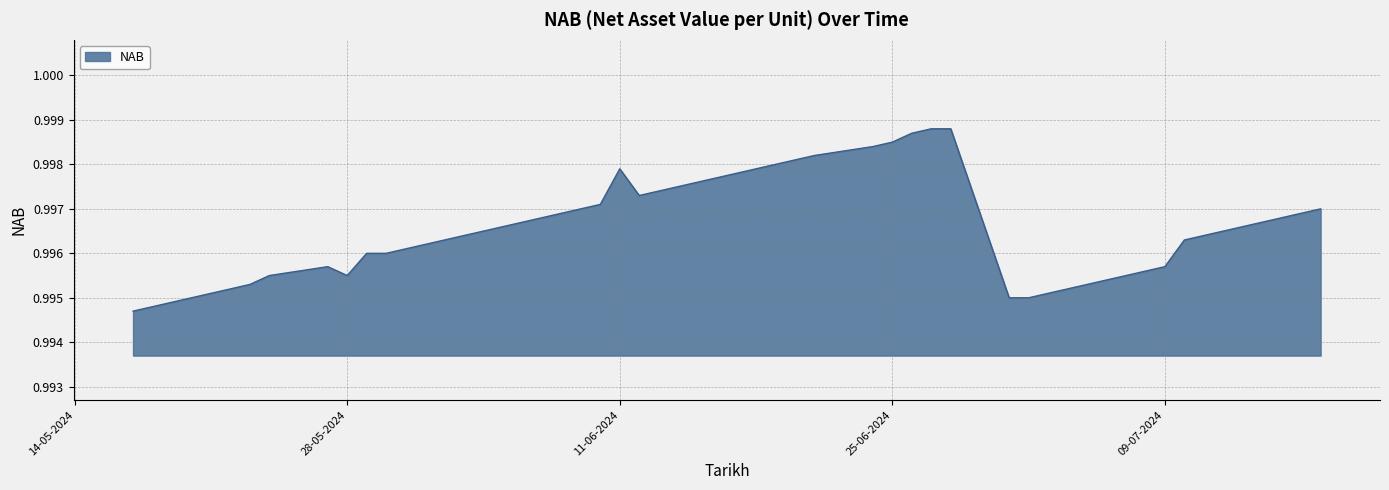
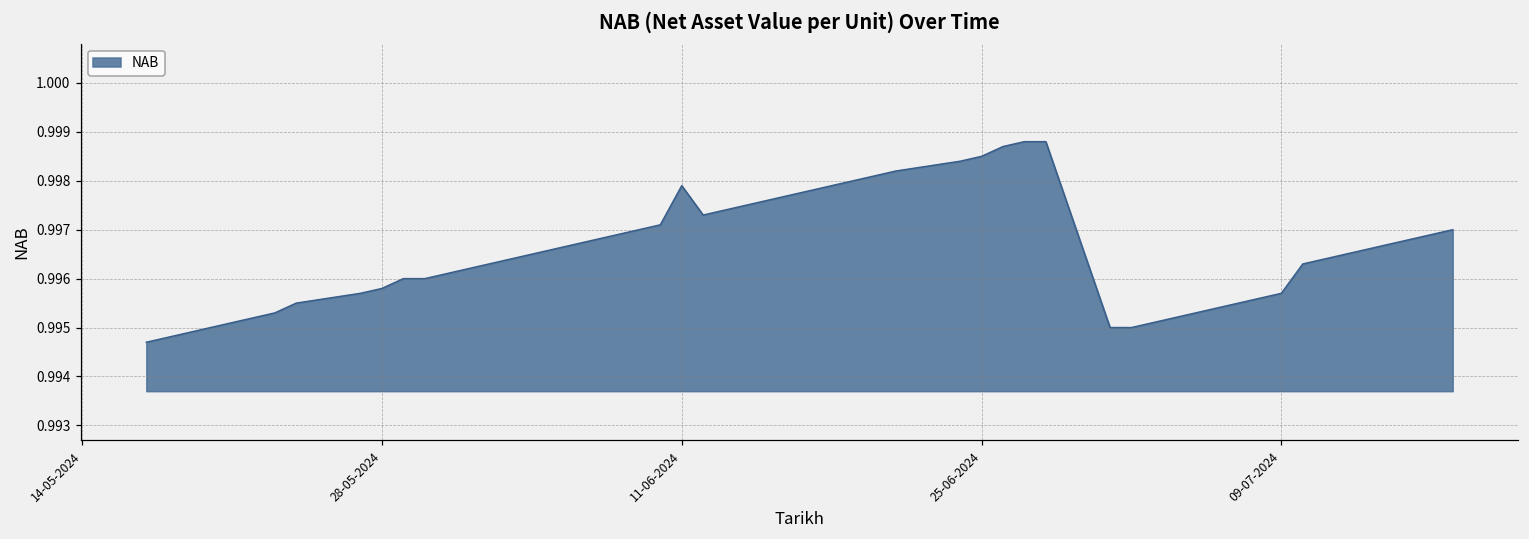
28-05-2024: 0.9955 -> 0.9958
